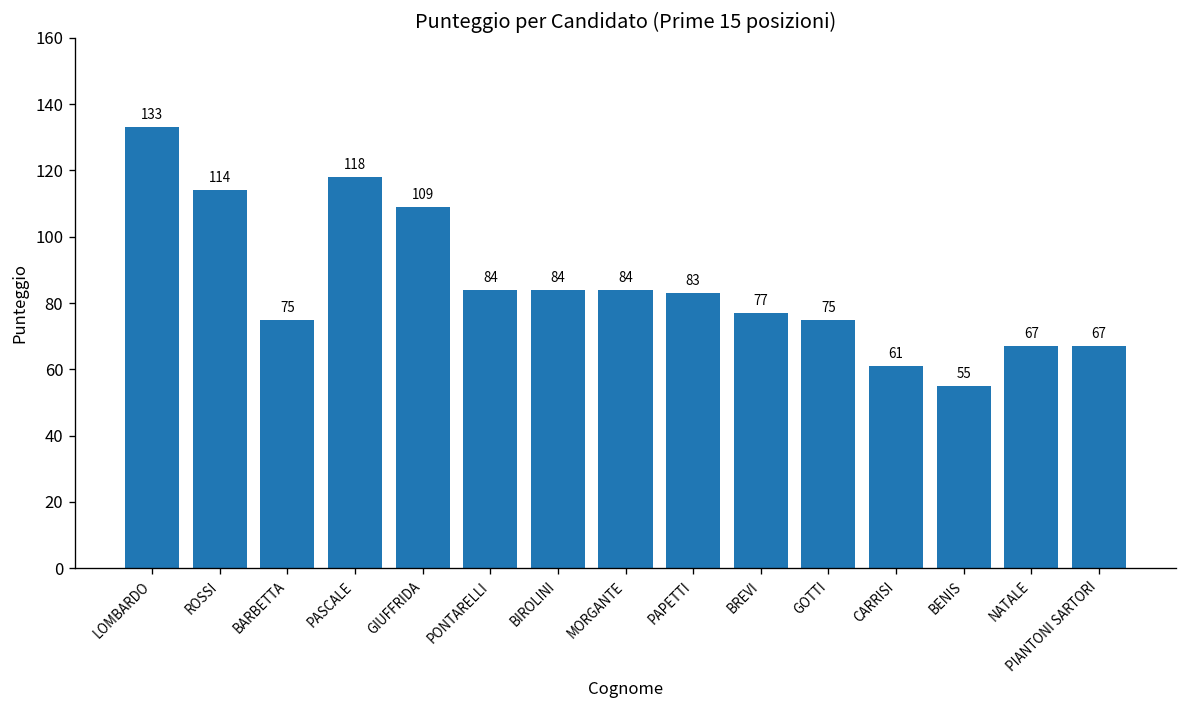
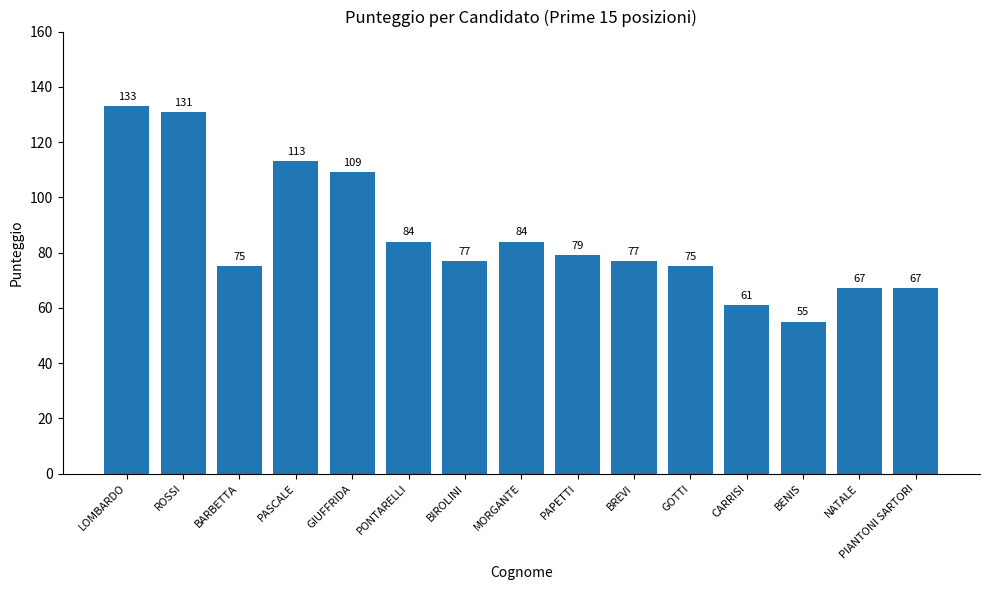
ROSSI: 114 -> 131
PASCALE: 118 -> 113
BIROLINI: 84 -> 77
PAPETTI: 83 -> 79
